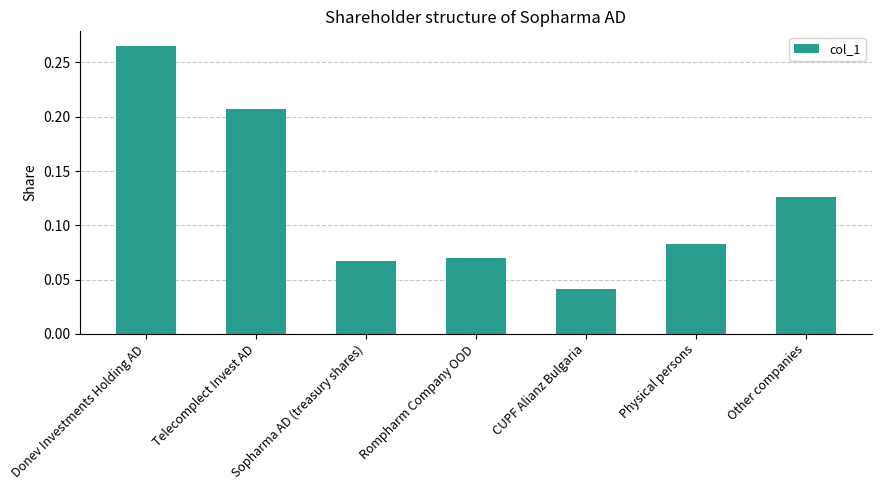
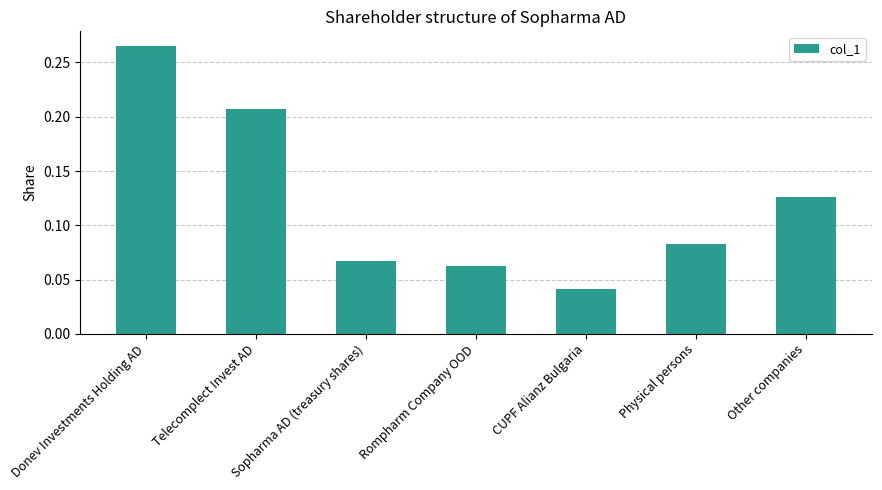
Rompharm Company OOD: 0.070 -> 0.062
